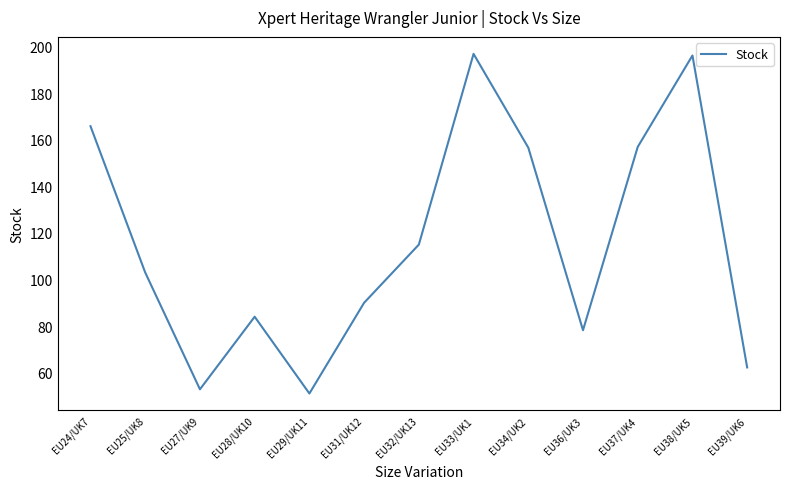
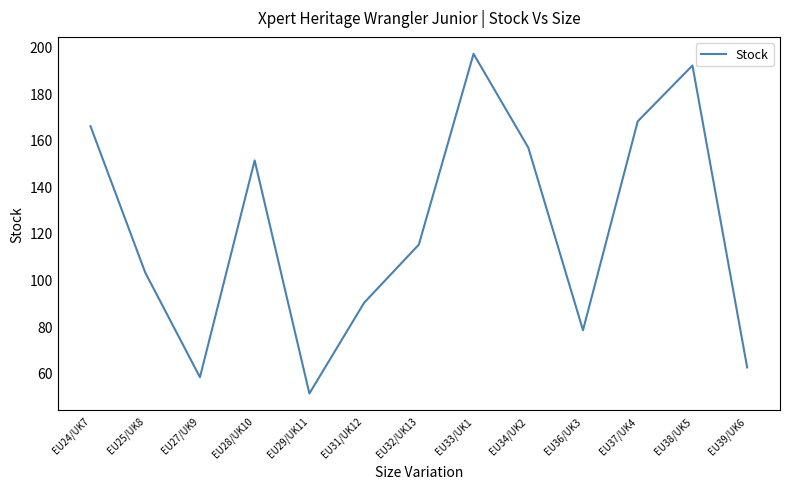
EU27/UK9: 53 -> 58
EU28/UK10: 84 -> 151
EU37/UK4: 157 -> 168
EU38/UK5: 196 -> 192
